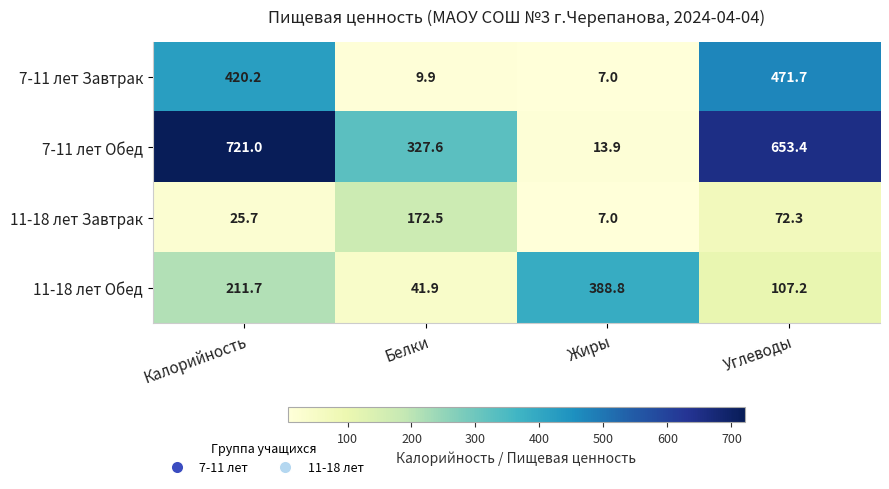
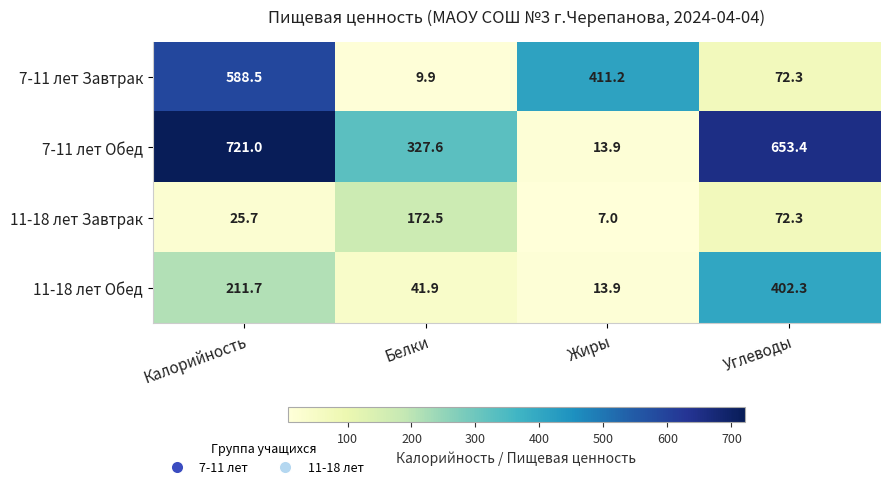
7-11 лет Завтрак, Калорийность: 420.2 -> 588.5
7-11 лет Завтрак, Жиры: 7.0 -> 411.2
7-11 лет Завтрак, Углеводы: 471.7 -> 72.3
11-18 лет Обед, Жиры: 388.8 -> 13.9
11-18 лет Обед, Углеводы: 107.2 -> 402.3
